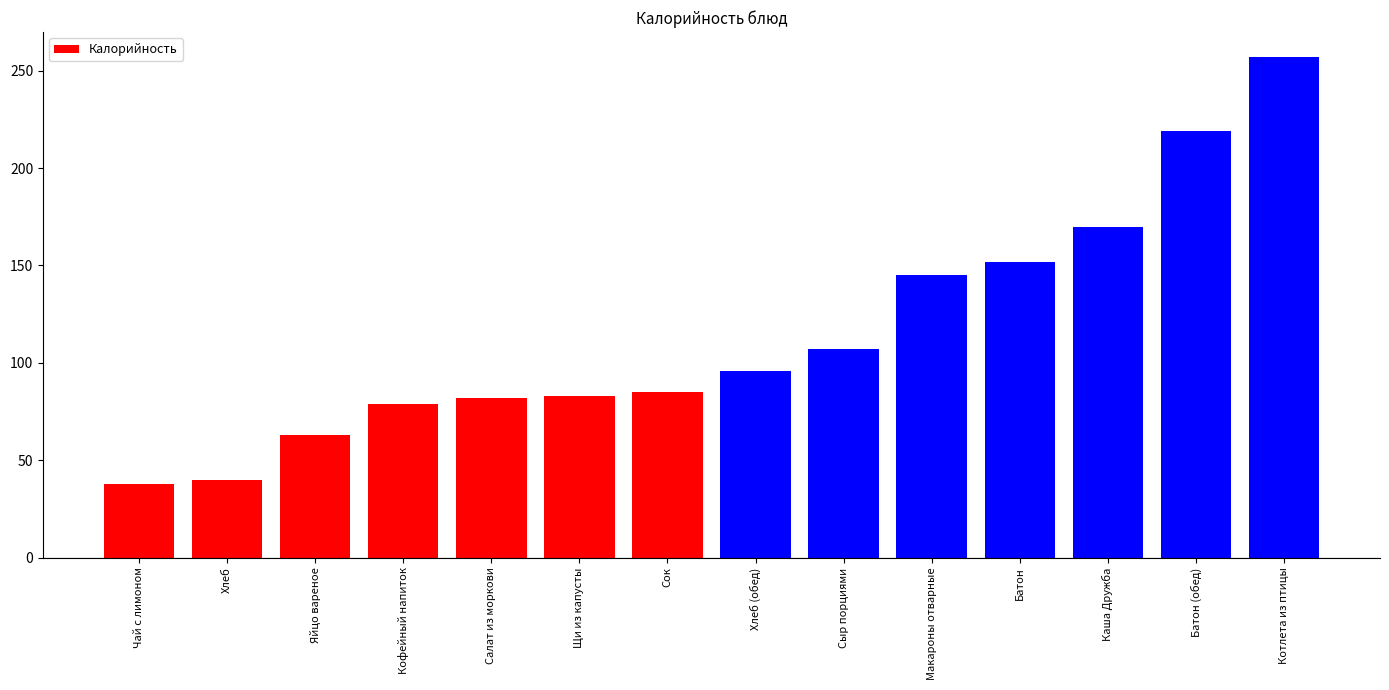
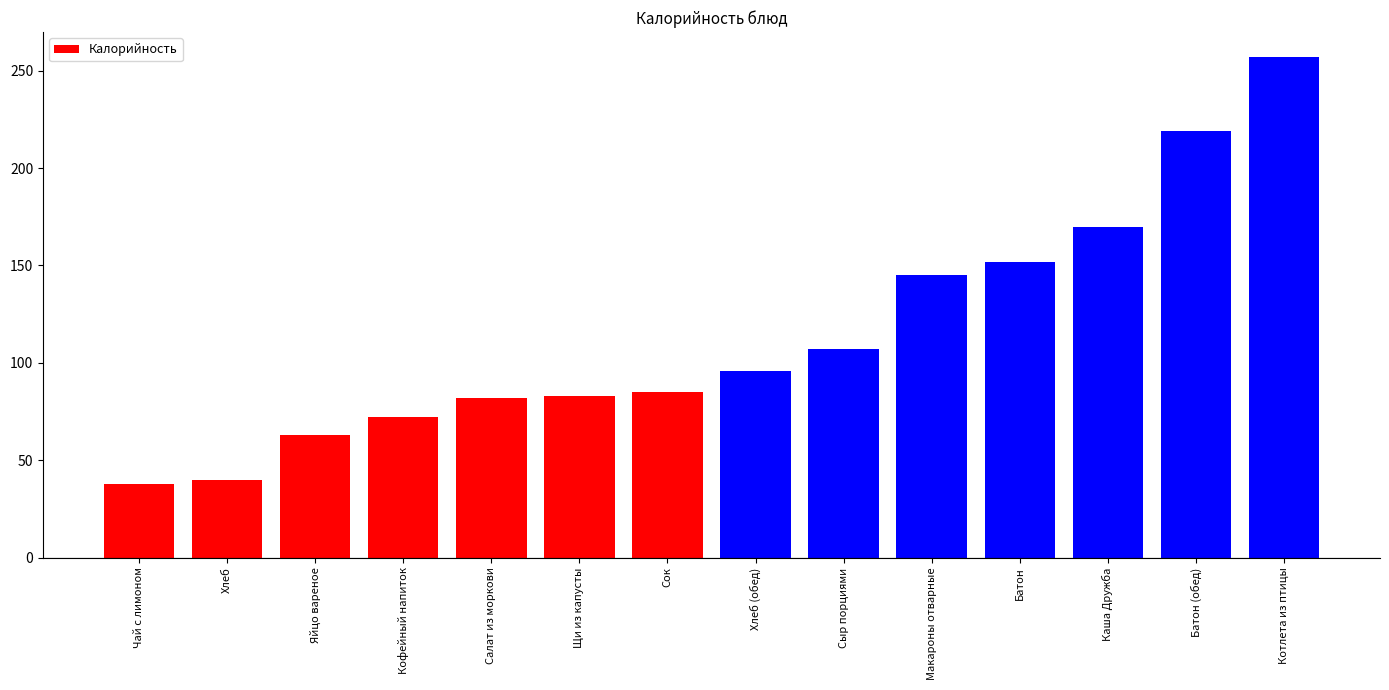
Кофейный напиток: 79 -> 72
